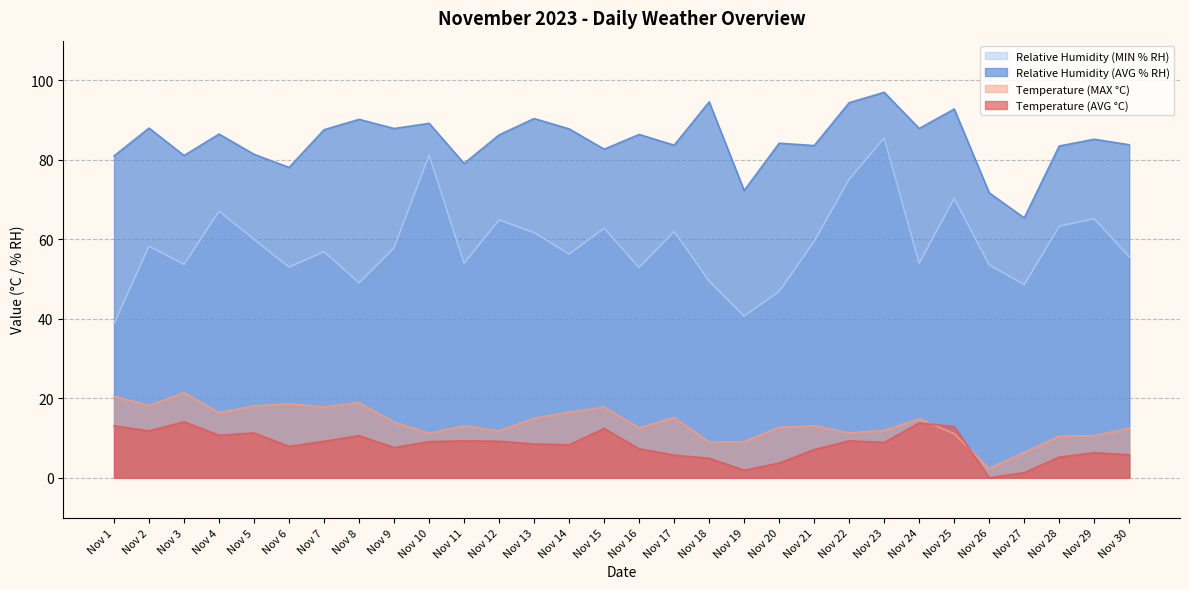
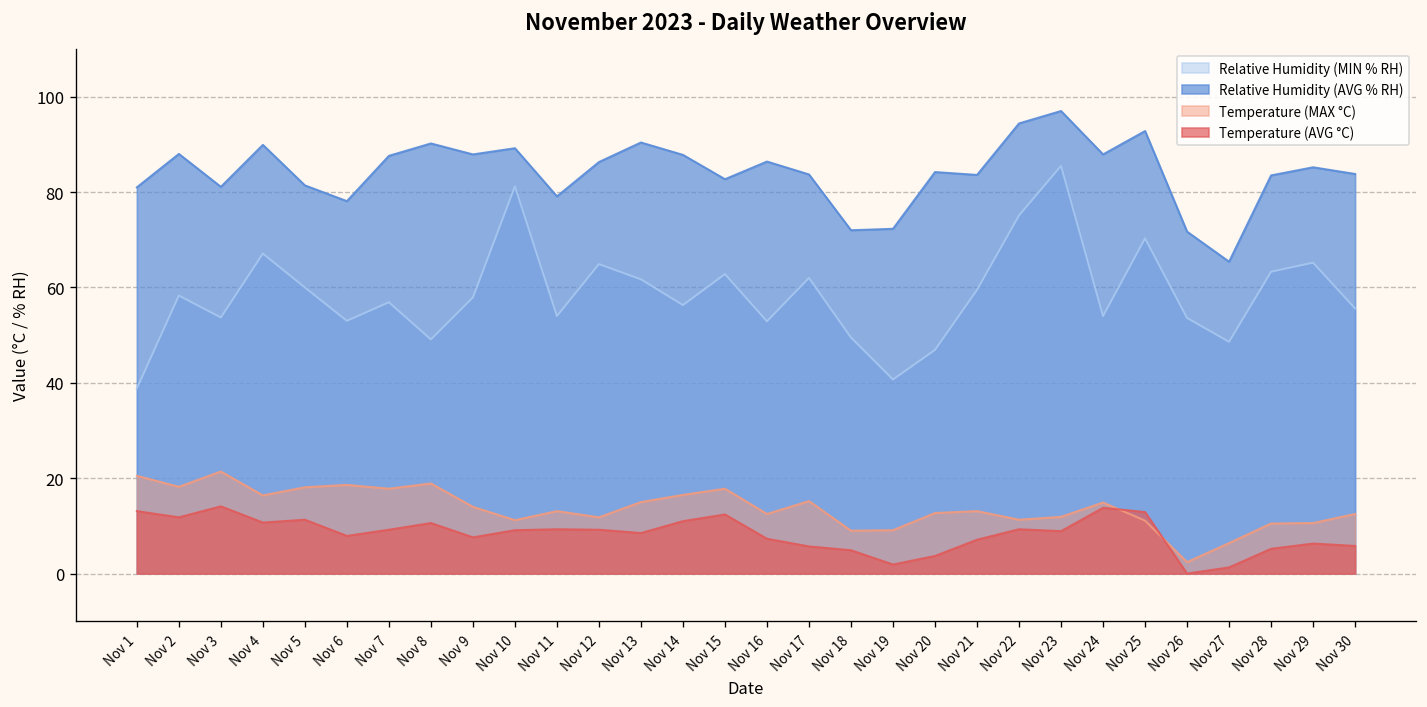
Relative Humidity (AVG % RH), Nov 4: 87 -> 90
Temperature (AVG °C), Nov 14: 8 -> 11
Relative Humidity (AVG % RH), Nov 18: 95 -> 72
